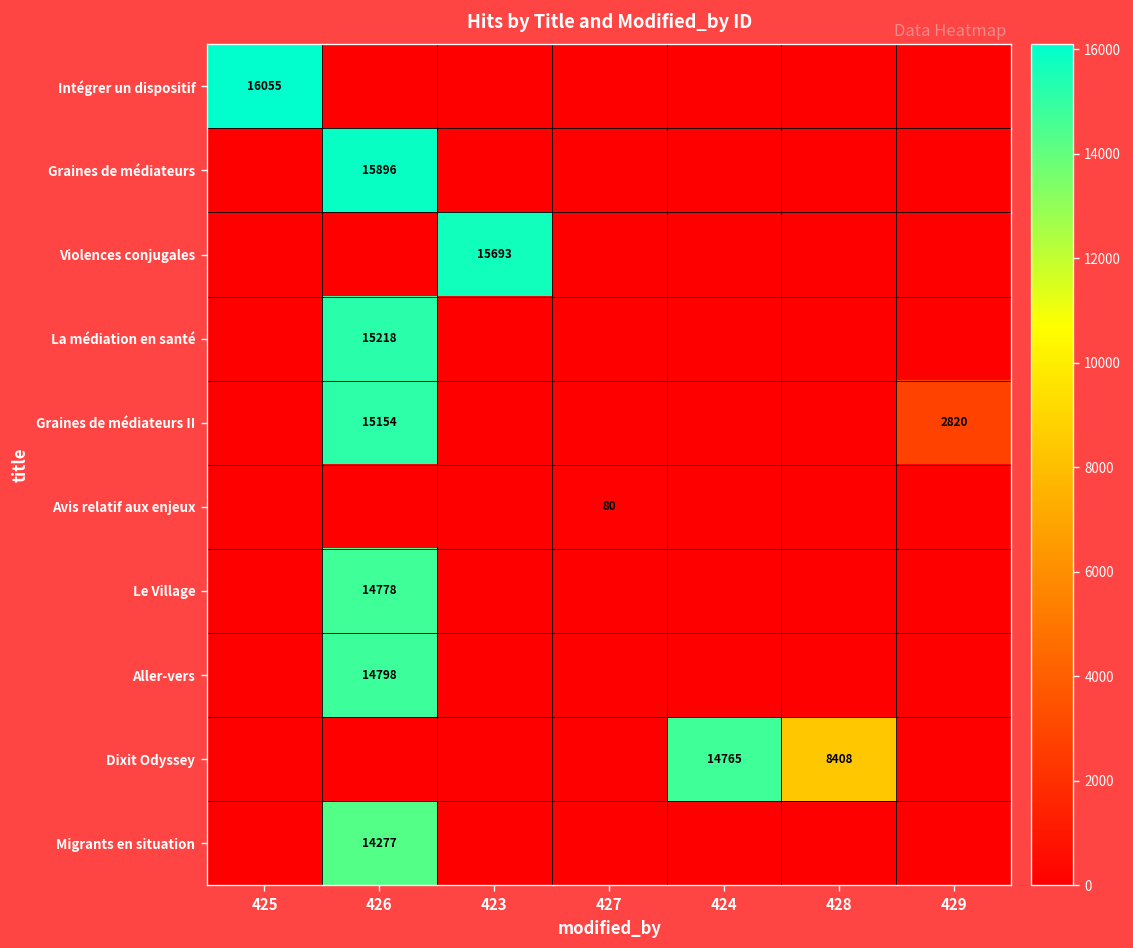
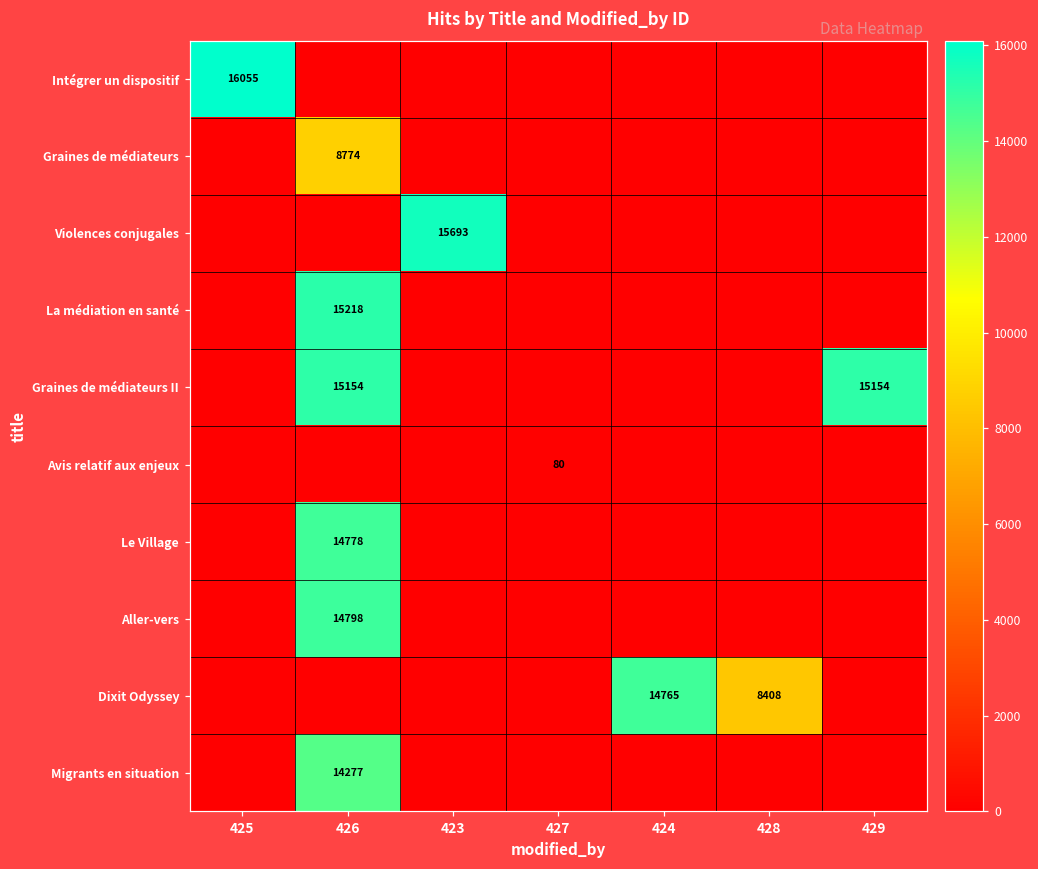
Graines de médiateurs, 426: 15896 -> 8774
Graines de médiateurs II, 429: 2820 -> 15154
